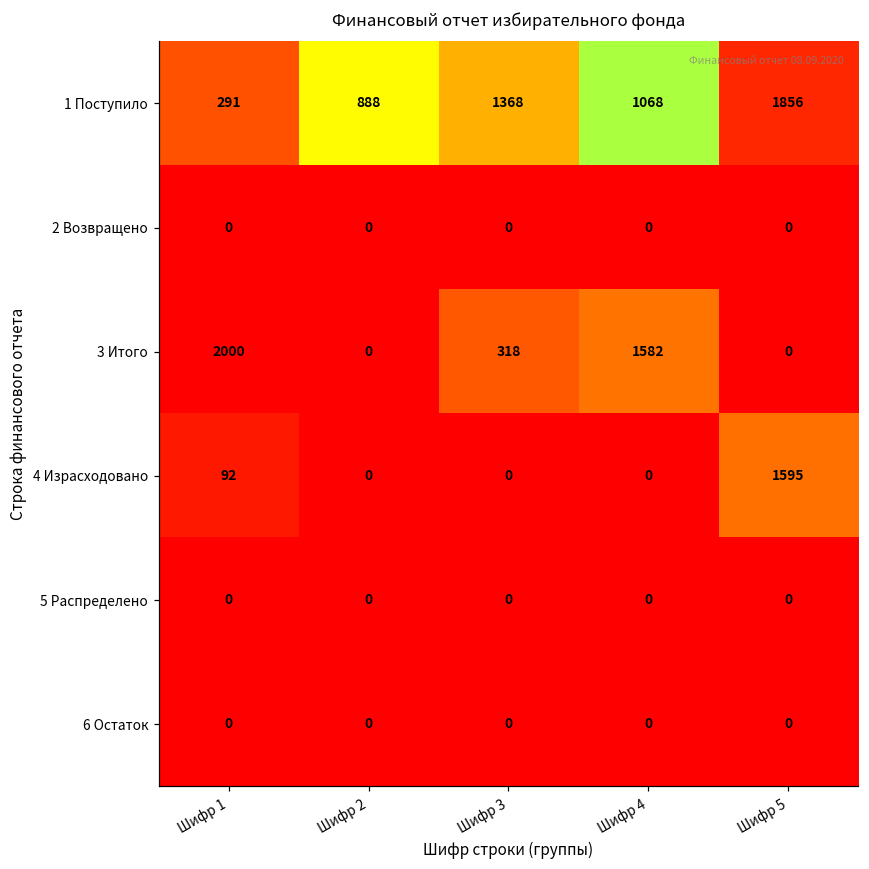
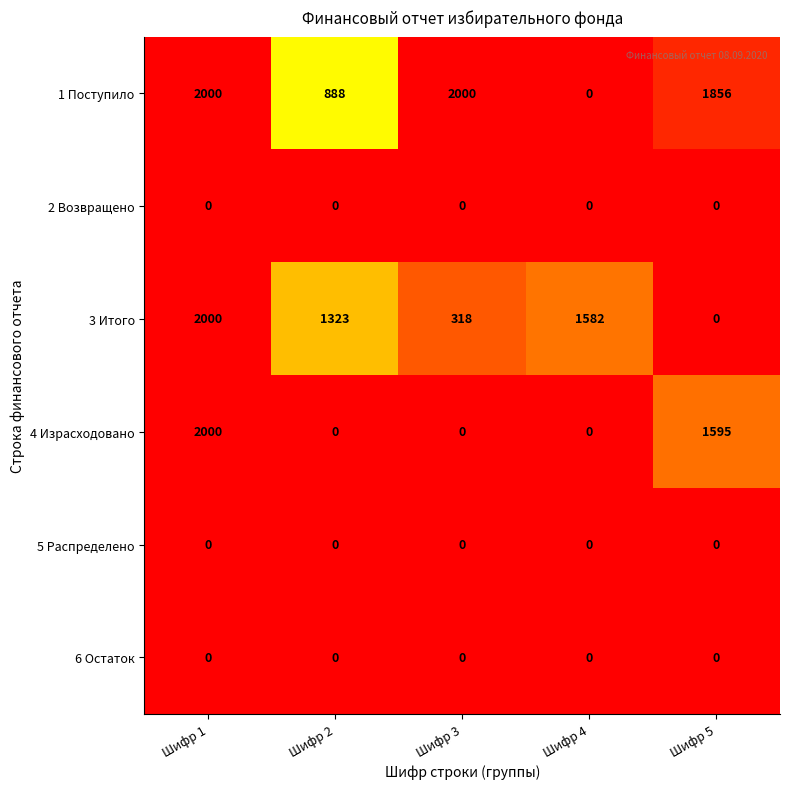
1 Поступило, Шифр 1: 291 -> 2000
1 Поступило, Шифр 3: 1368 -> 2000
1 Поступило, Шифр 4: 1068 -> 0
3 Итого, Шифр 2: 0 -> 1323
4 Израсходовано, Шифр 1: 92 -> 2000
